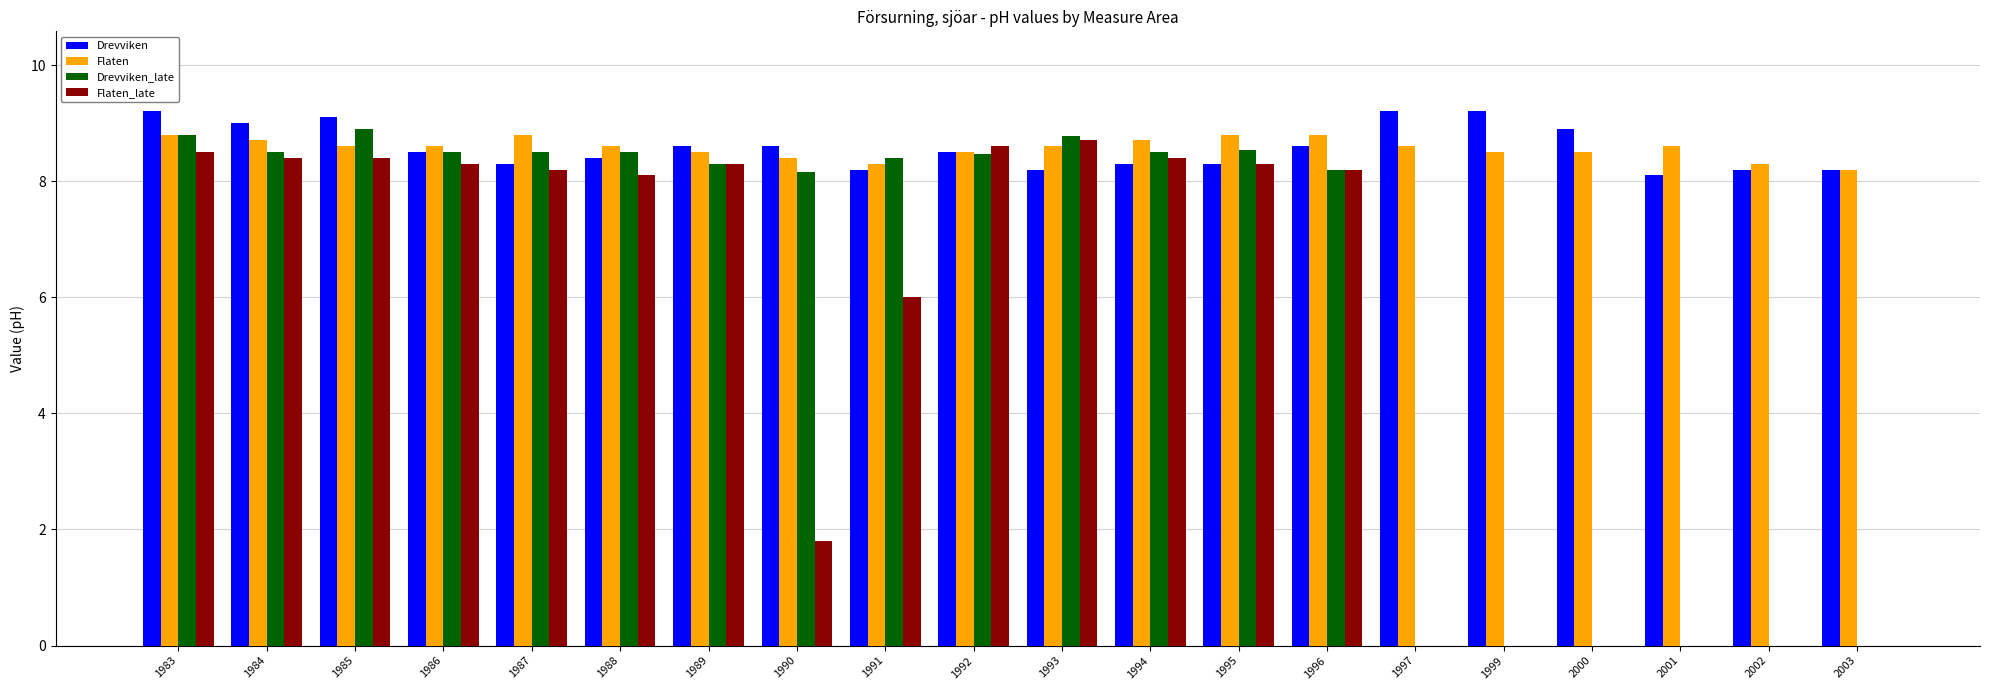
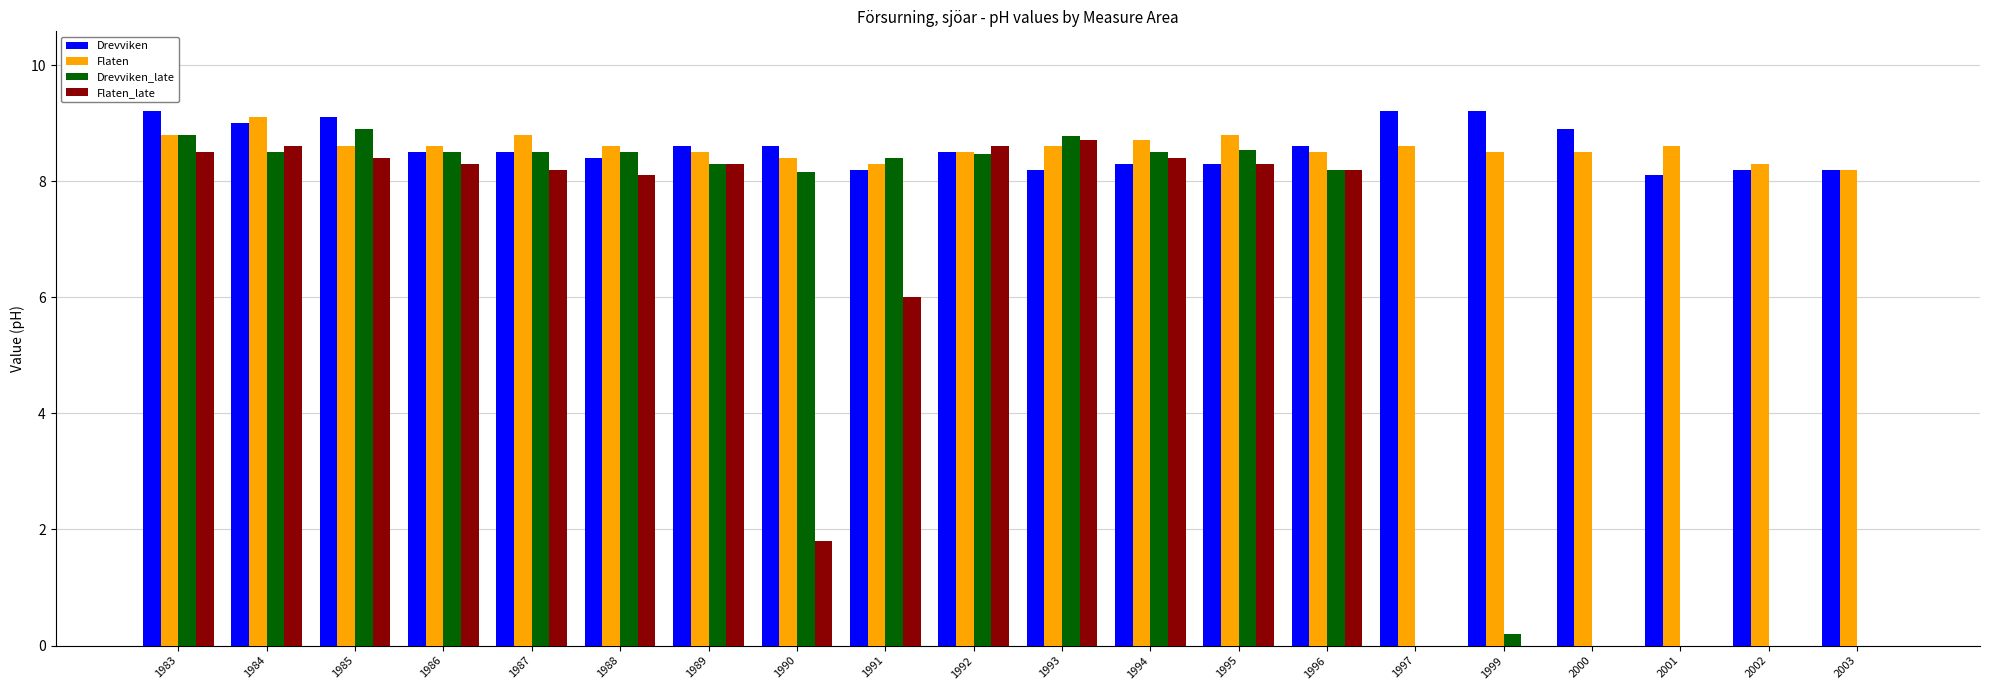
Flaten, 1984: 8.7 -> 9.1
Flaten_late, 1984: 8.4 -> 8.6
Drevviken, 1987: 8.3 -> 8.5
Flaten, 1996: 8.8 -> 8.5
Drevviken_late, 1999: 0.0 -> 0.2
